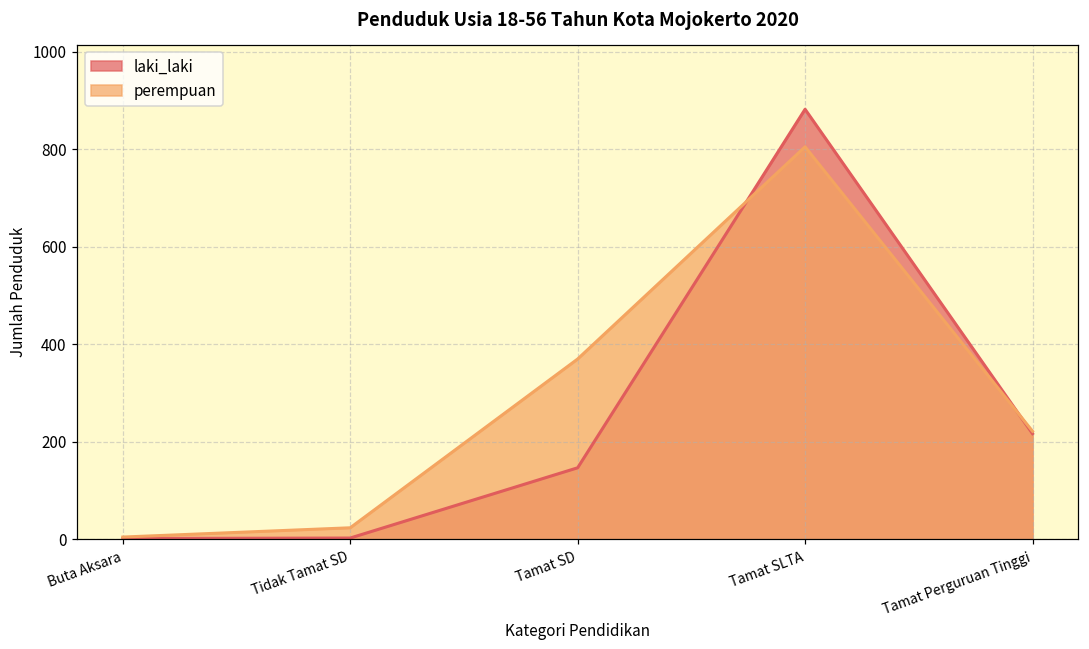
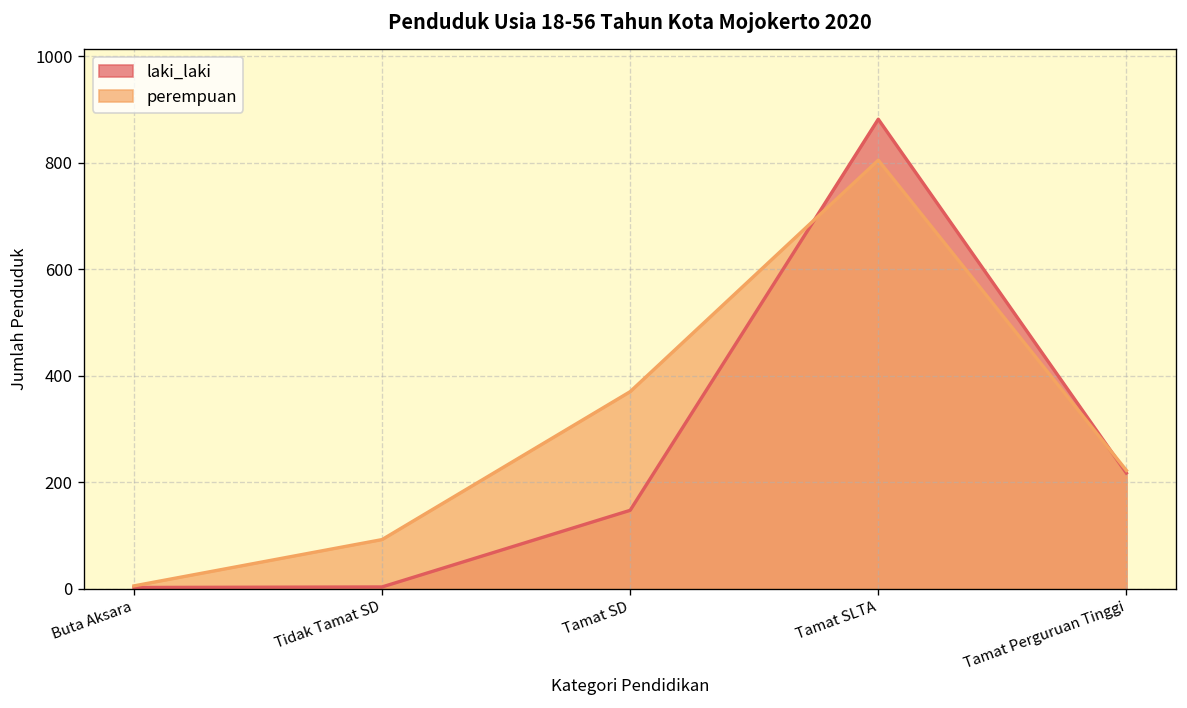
perempuan, Tidak Tamat SD: 20 -> 90
